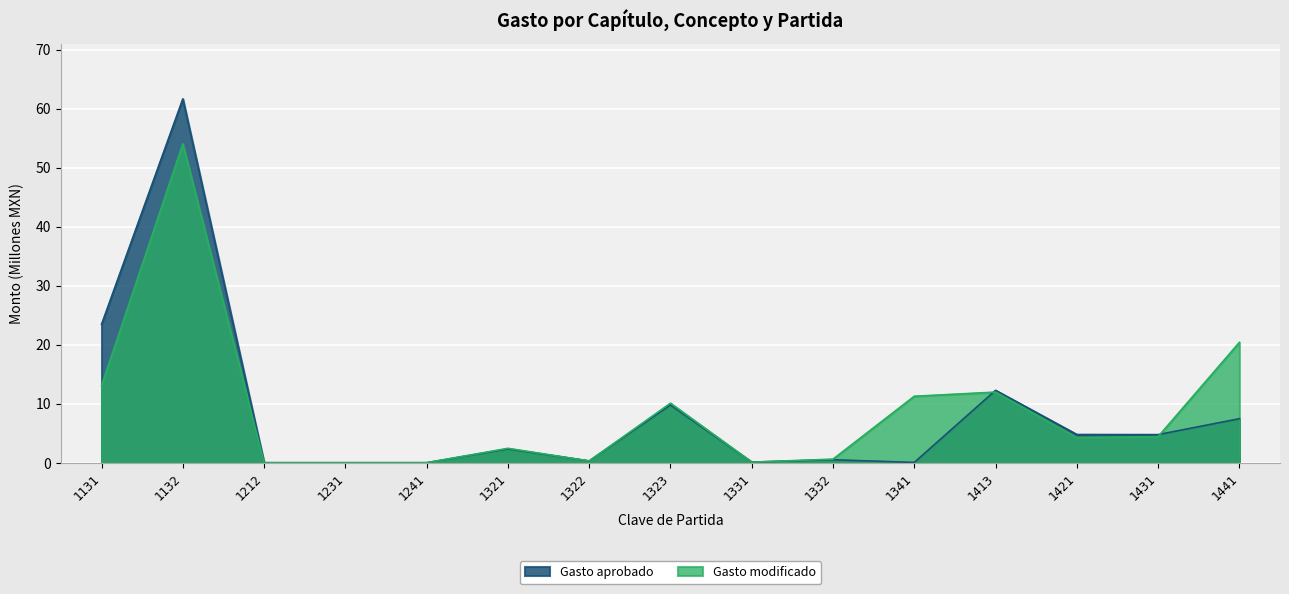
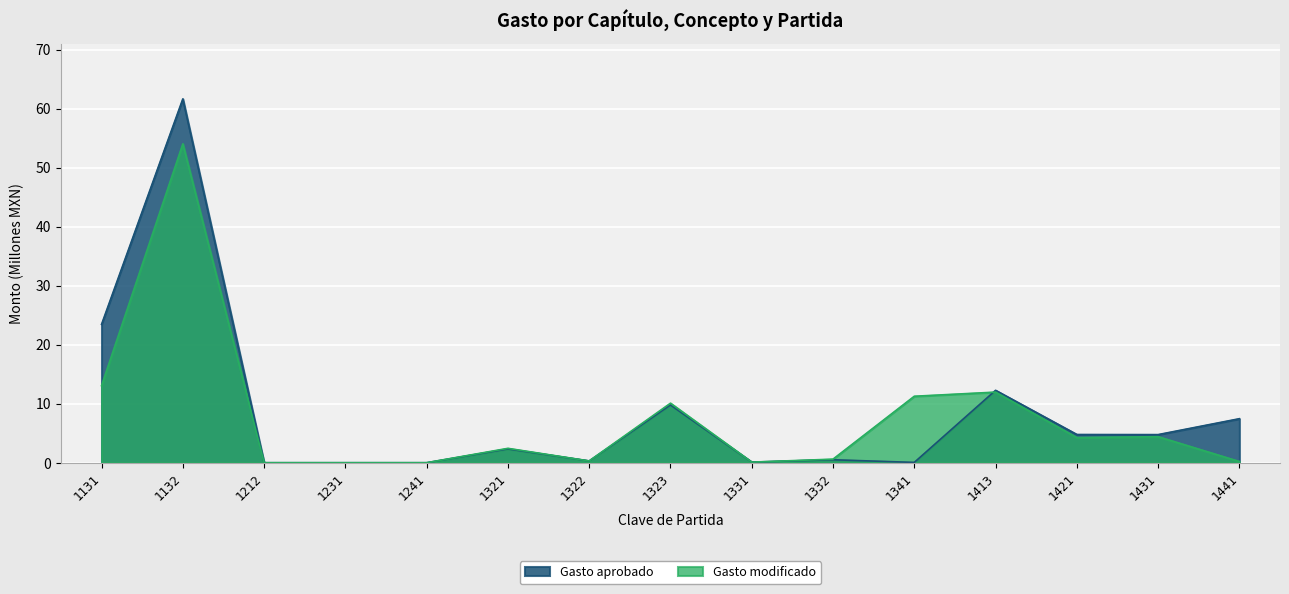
Gasto modificado, 1441: 20 -> 0
